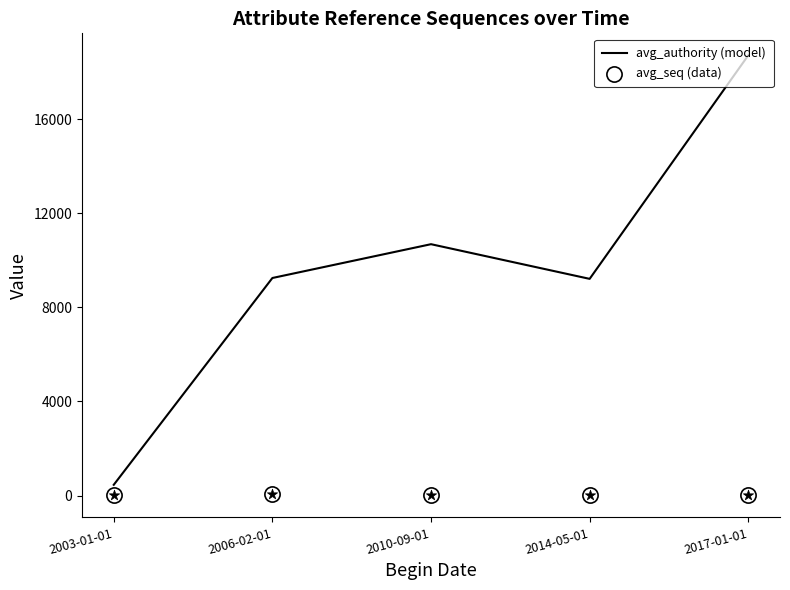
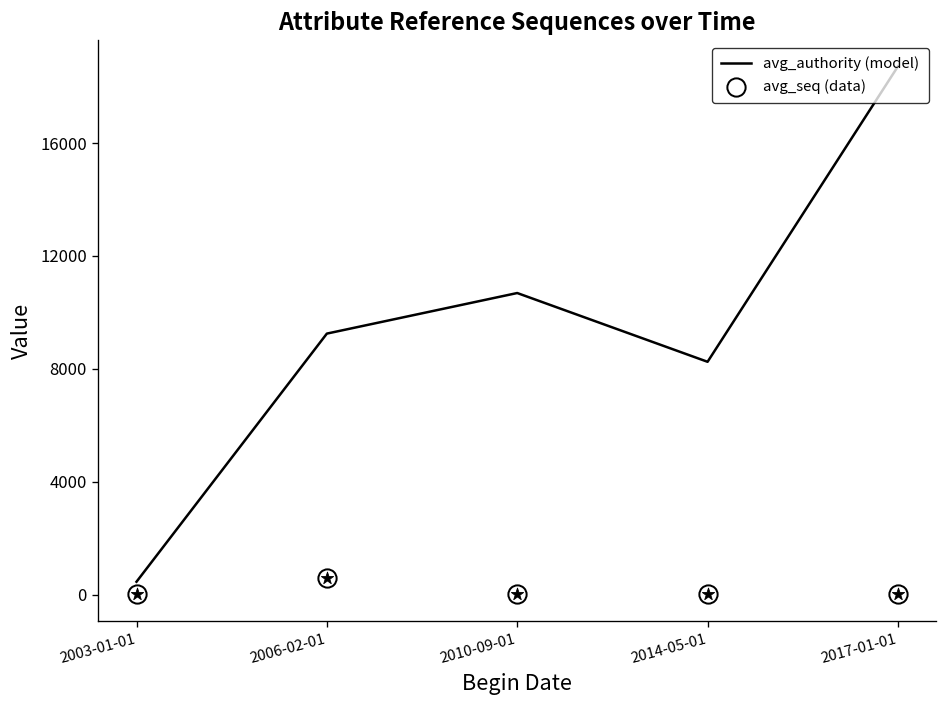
avg_seq (data), 2006-02-01: 100 -> 600
avg_authority (model), 2014-05-01: 9200 -> 8200
